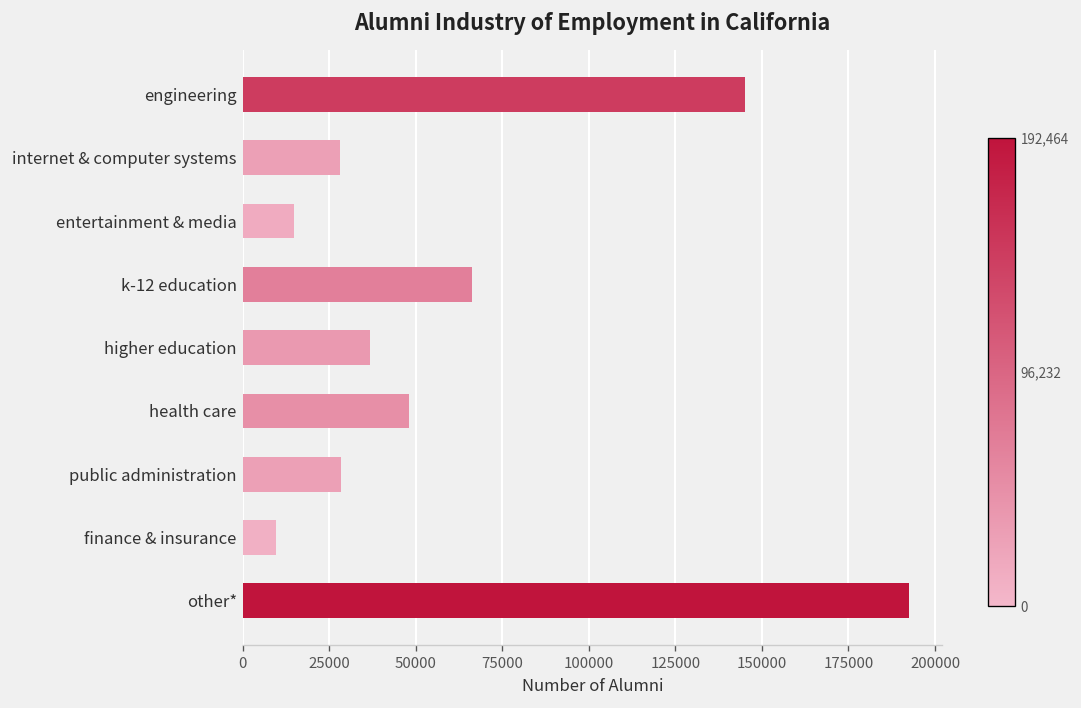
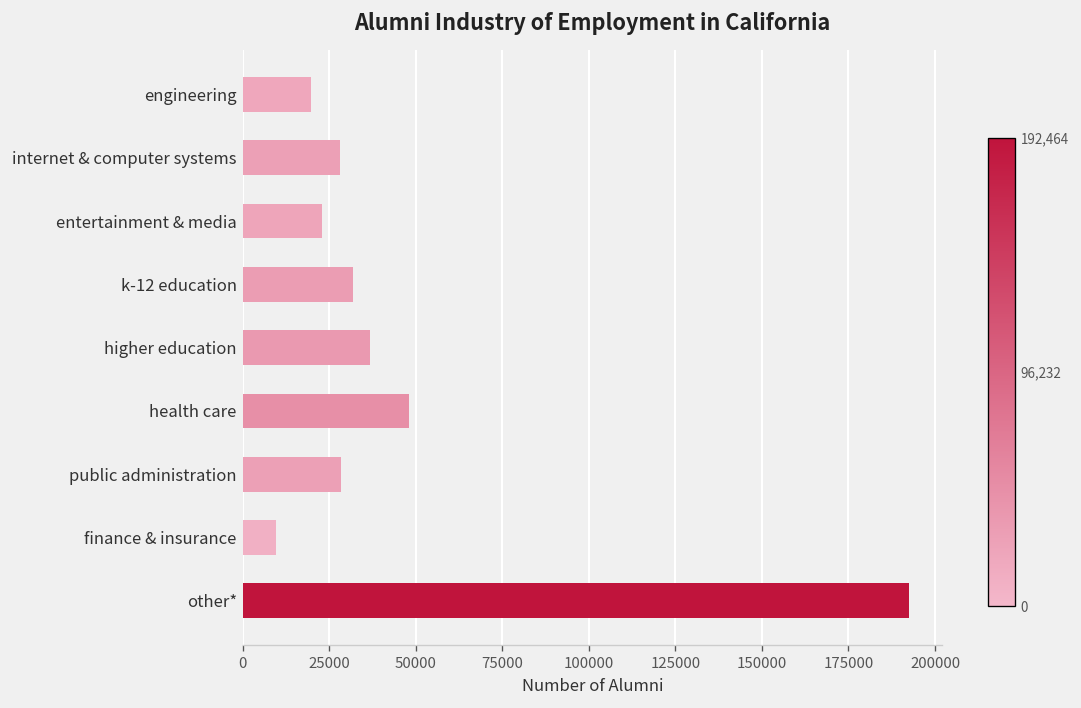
engineering: 145000 -> 20000
entertainment & media: 15000 -> 23000
k-12 education: 66000 -> 32000
